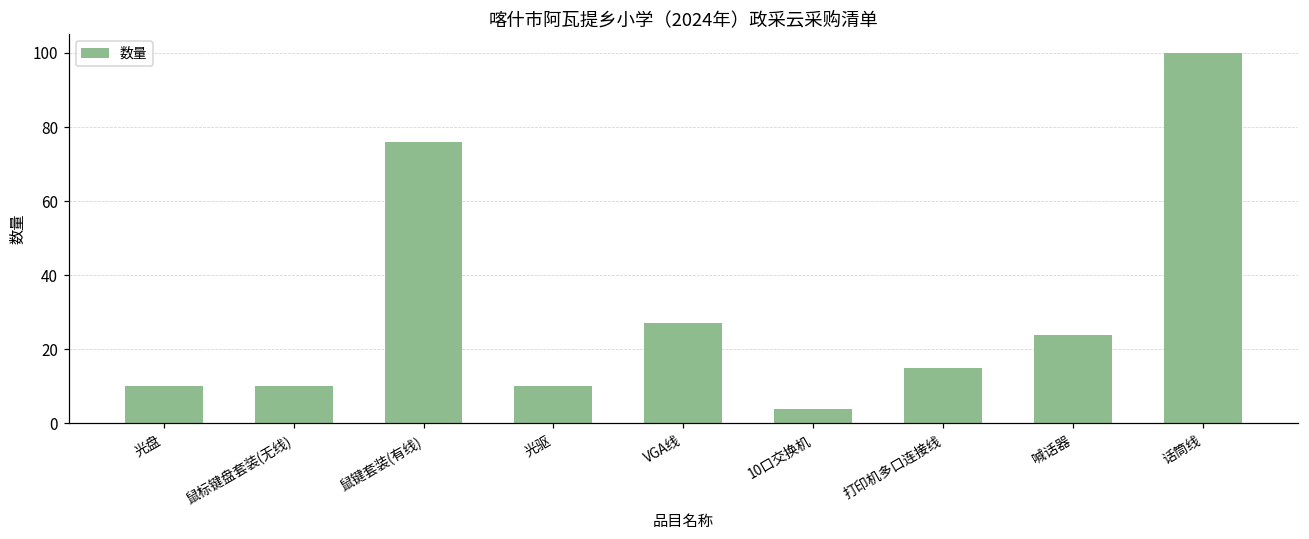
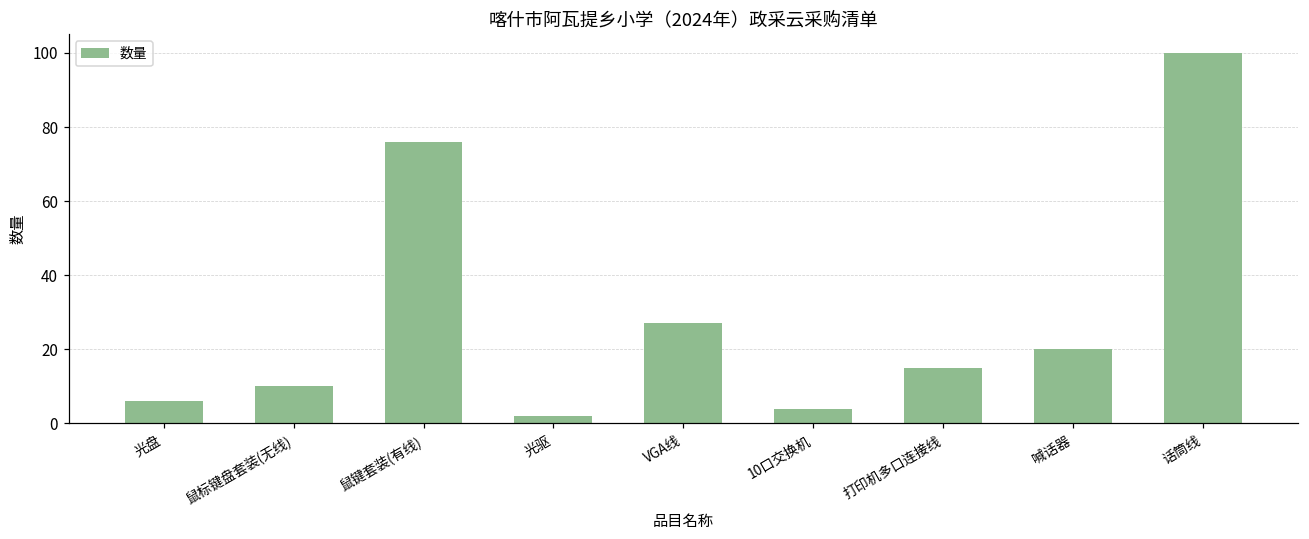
光盘: 10 -> 6
光驱: 10 -> 2
喊话器: 24 -> 20
